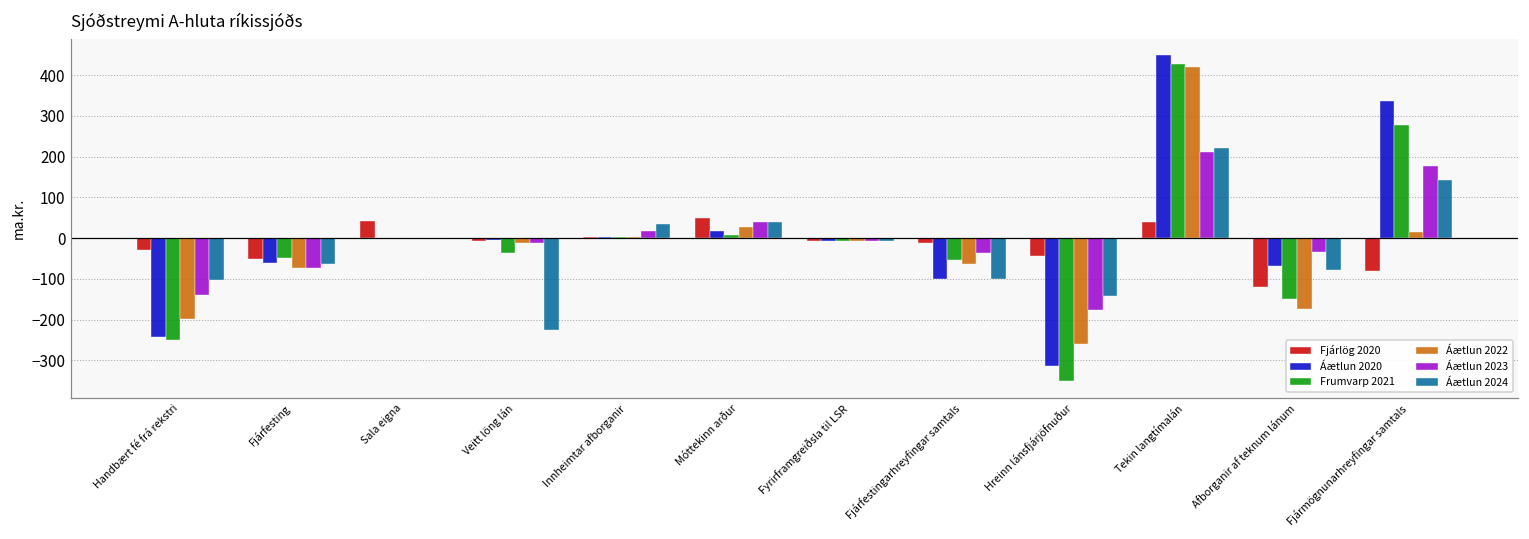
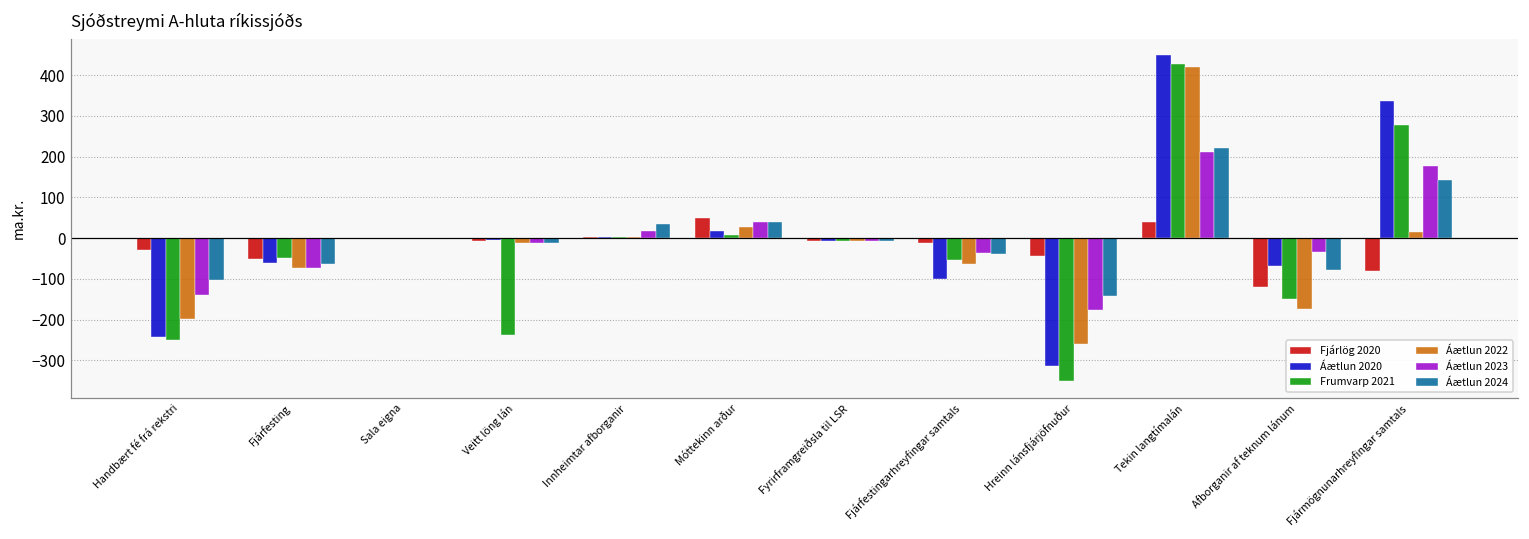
Fjárlög 2020, Sala eigna: 40 -> 0
Frumvarp 2021, Veitt löng lán: -40 -> -240
Áætlun 2024, Veitt löng lán: -230 -> -10
Áætlun 2024, Fjárfestingarhreyfingar samtals: -100 -> -40
